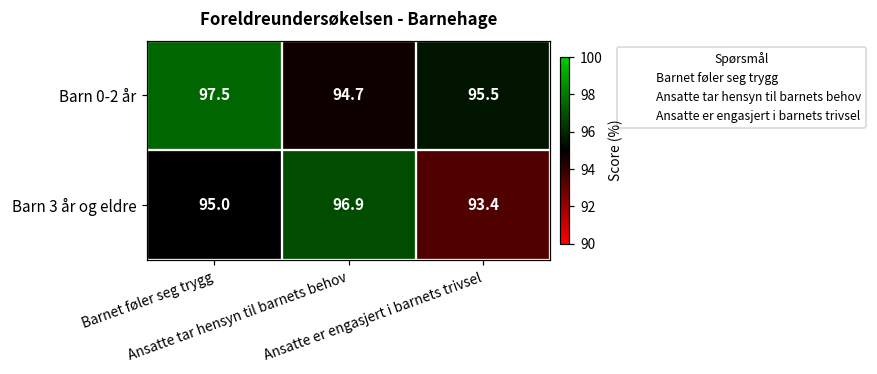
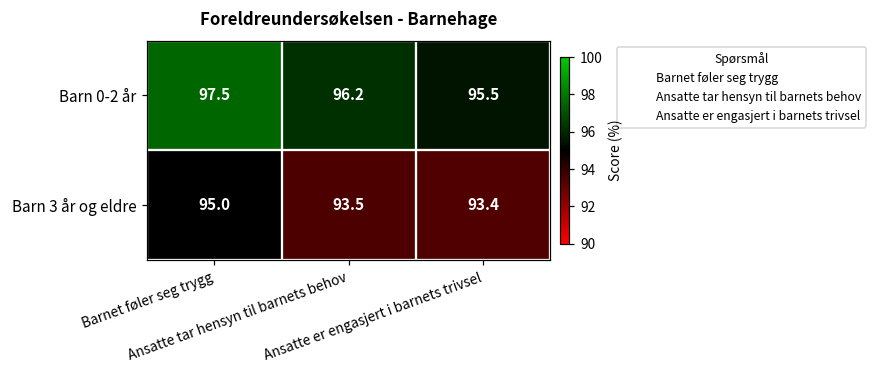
Barn 0-2 år, Ansatte tar hensyn til barnets behov: 94.7 -> 96.2
Barn 3 år og eldre, Ansatte tar hensyn til barnets behov: 96.9 -> 93.5
